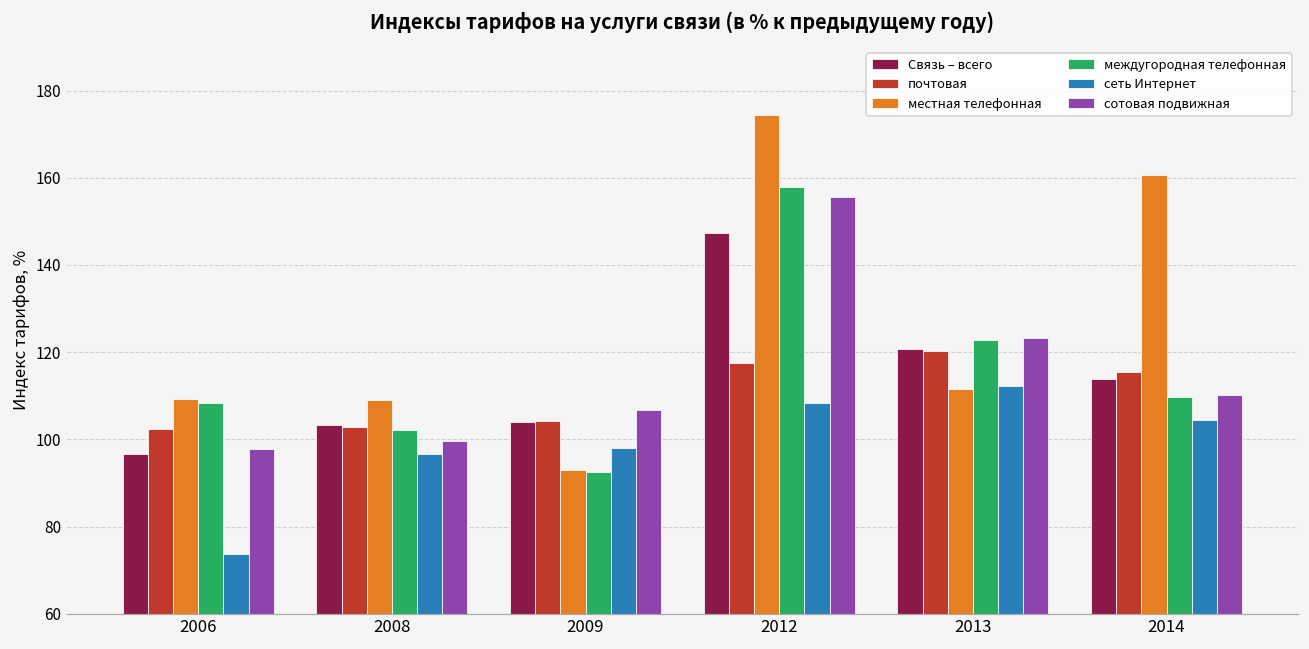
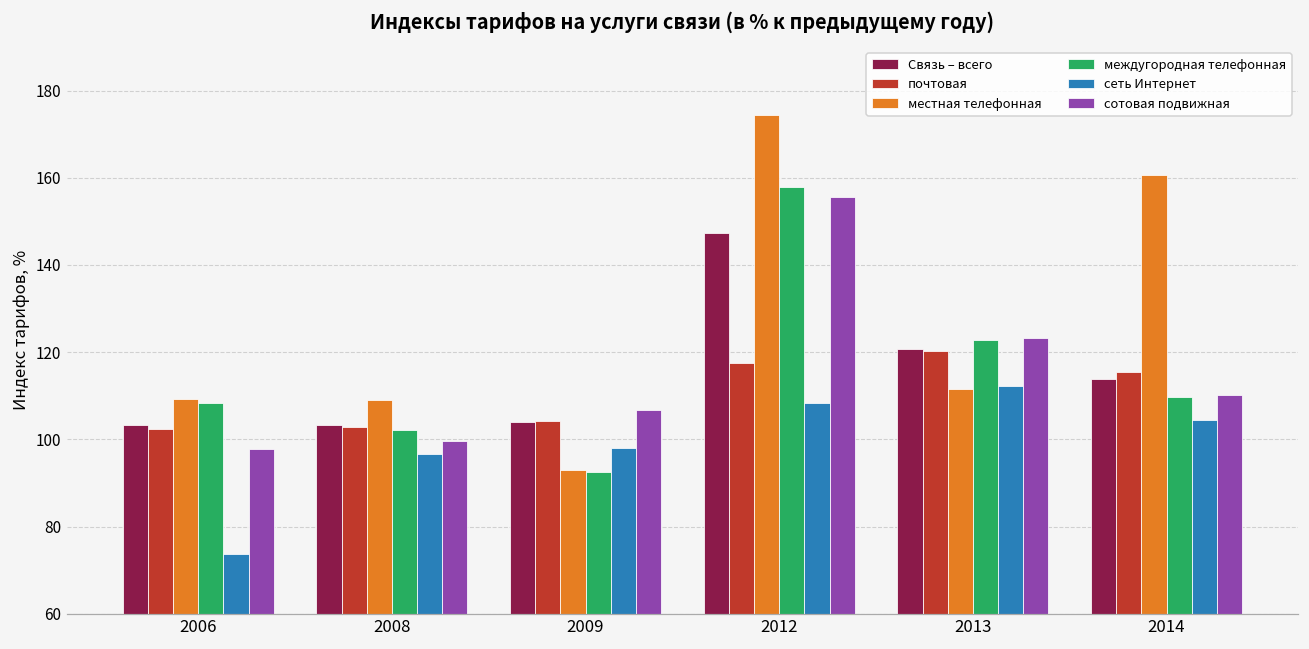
Связь – всего, 2006: 97 -> 103
